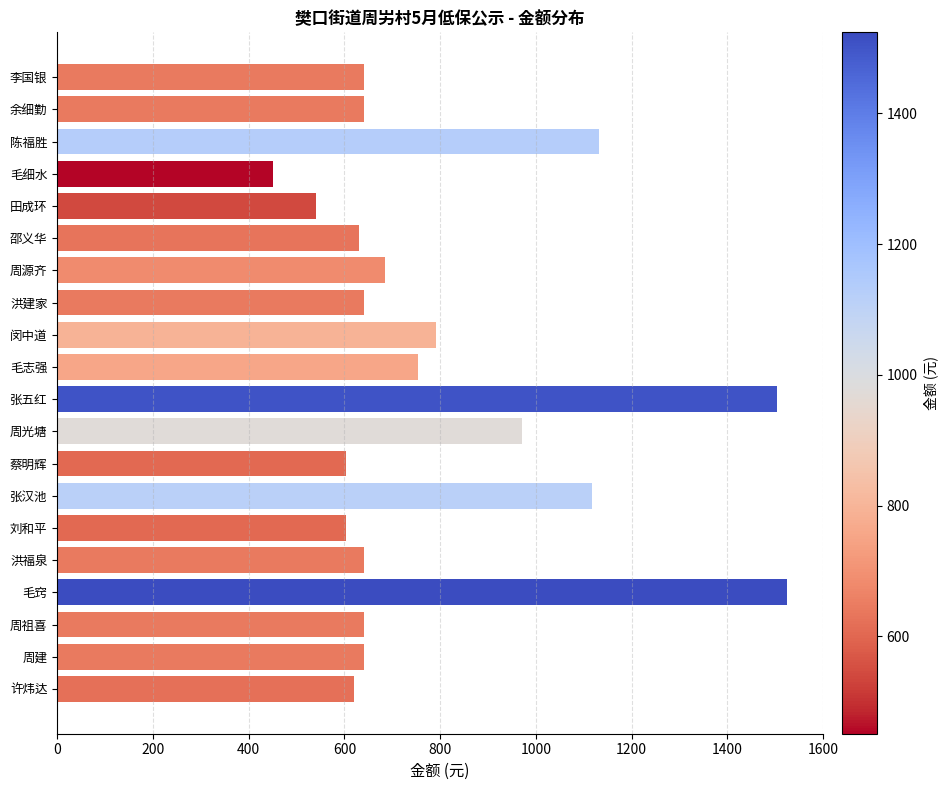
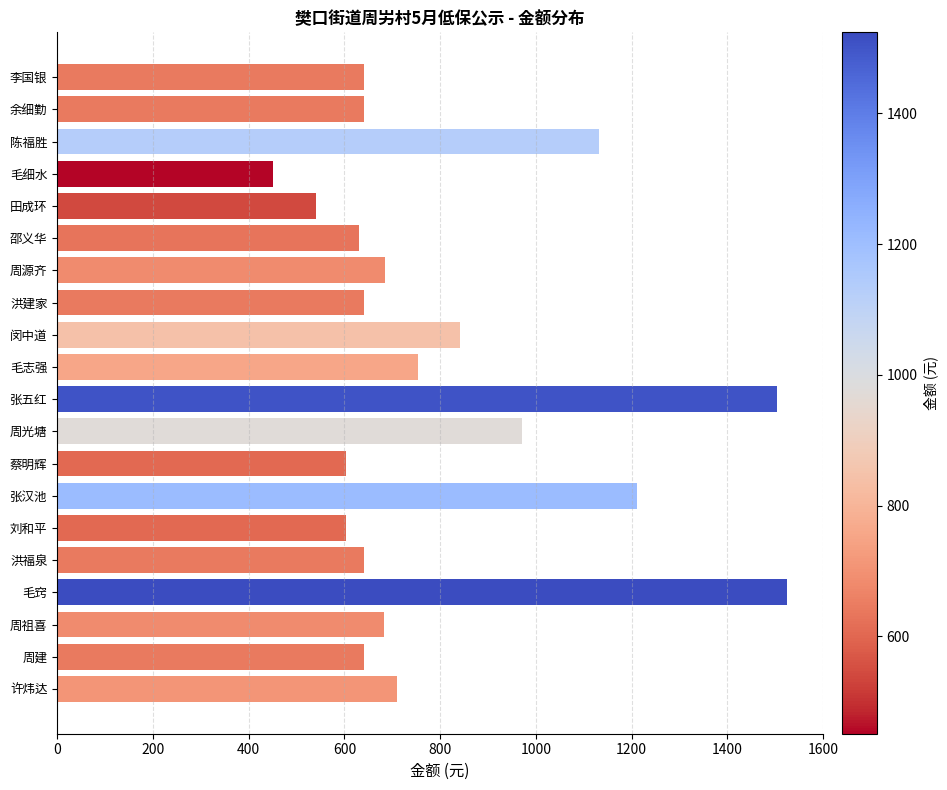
闵中道: 790 -> 840
张汉池: 1120 -> 1210
周祖喜: 640 -> 680
许炜达: 620 -> 710
